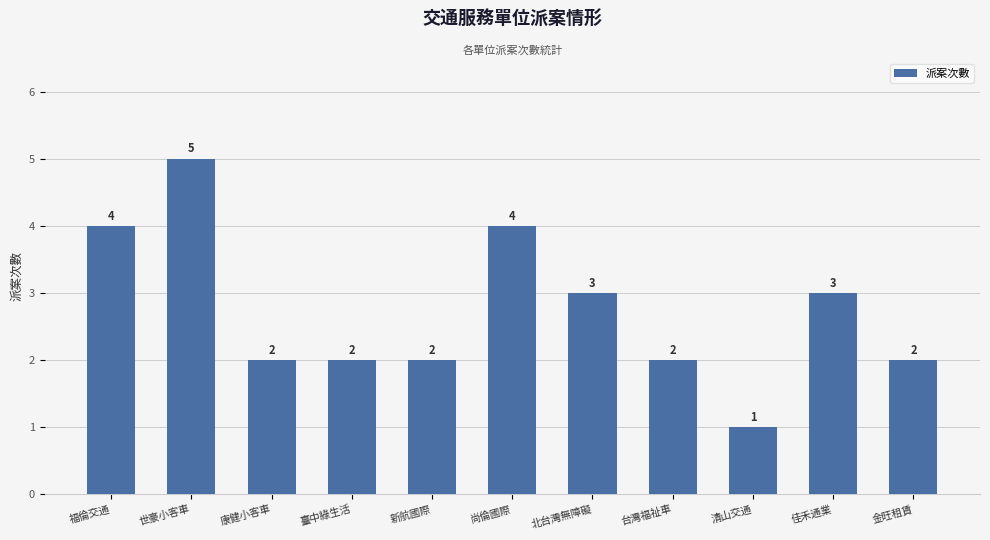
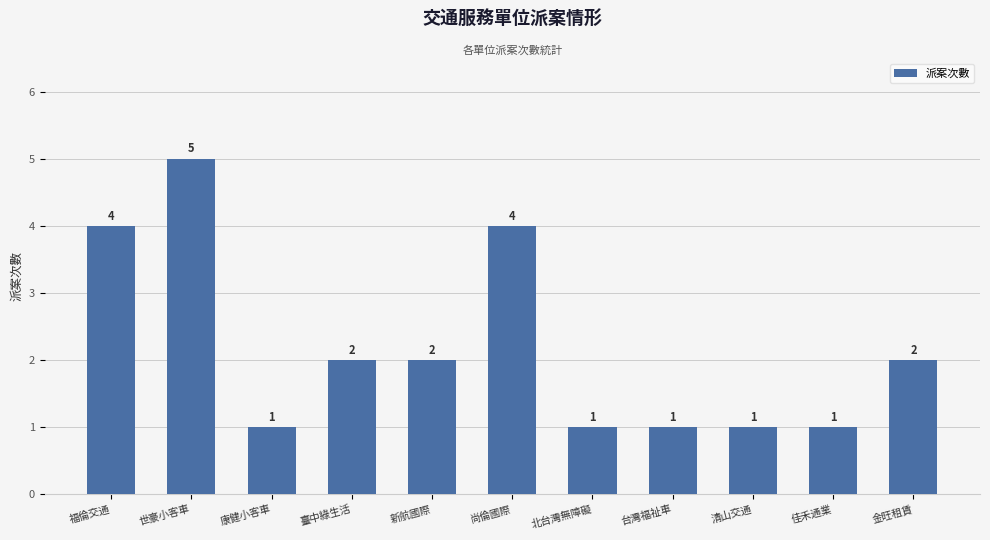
康健小客車: 2 -> 1
北台灣無障礙: 3 -> 1
台灣福祉車: 2 -> 1
佳禾通業: 3 -> 1
